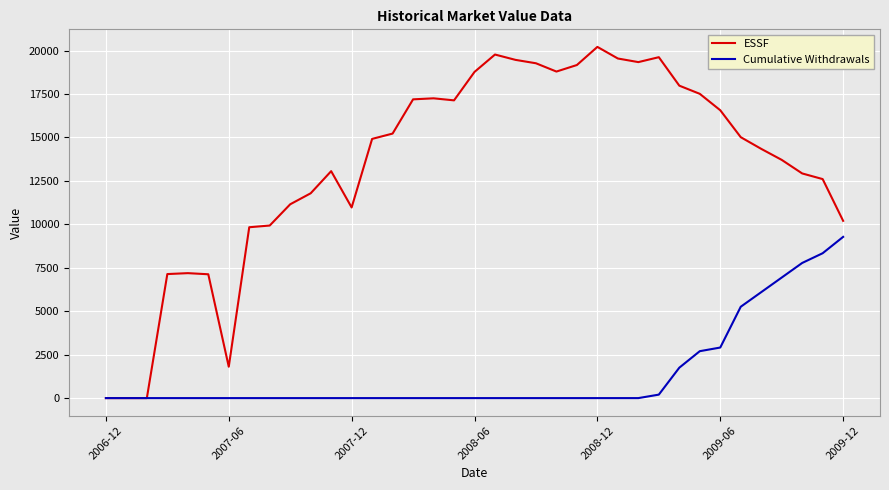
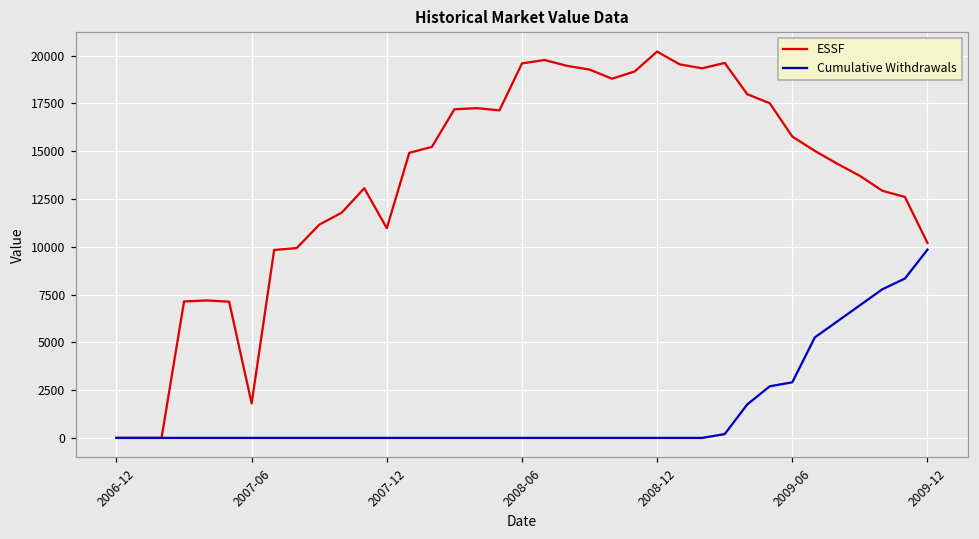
ESSF, 2008-06: 18800 -> 19600
ESSF, 2009-06: 16600 -> 15800
Cumulative Withdrawals, 2009-12: 9300 -> 9800
